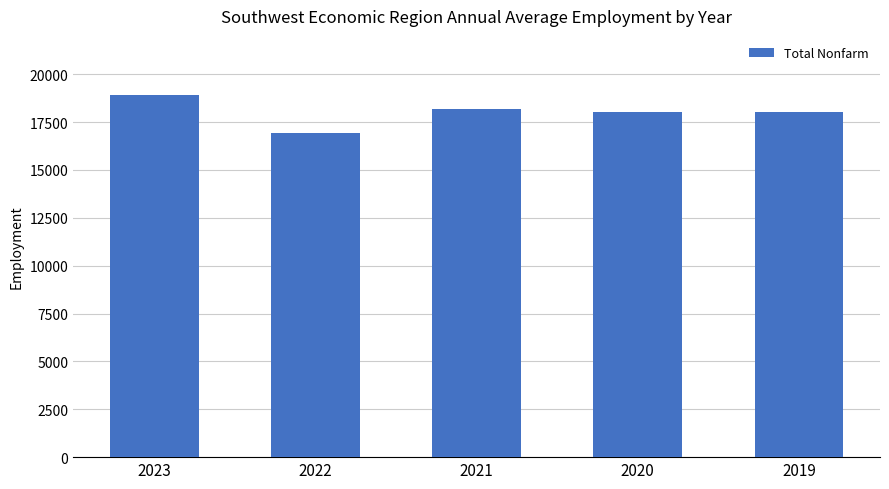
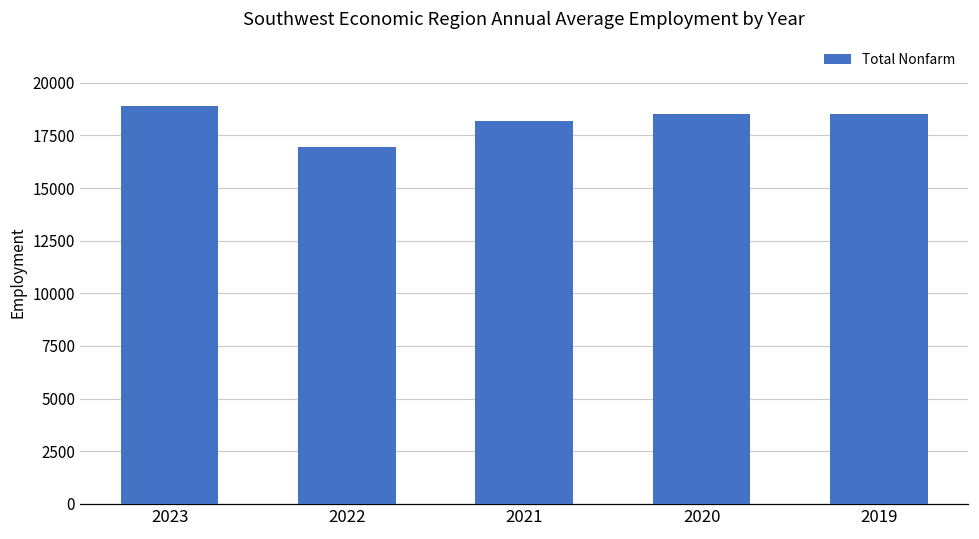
2020: 18000 -> 18500
2019: 18000 -> 18500
